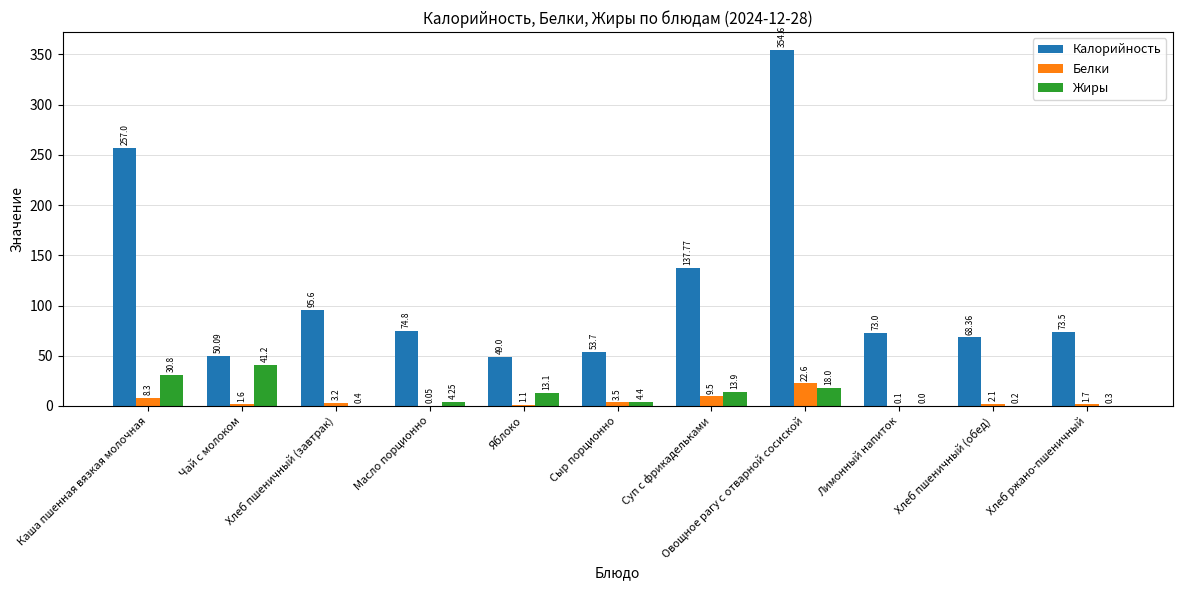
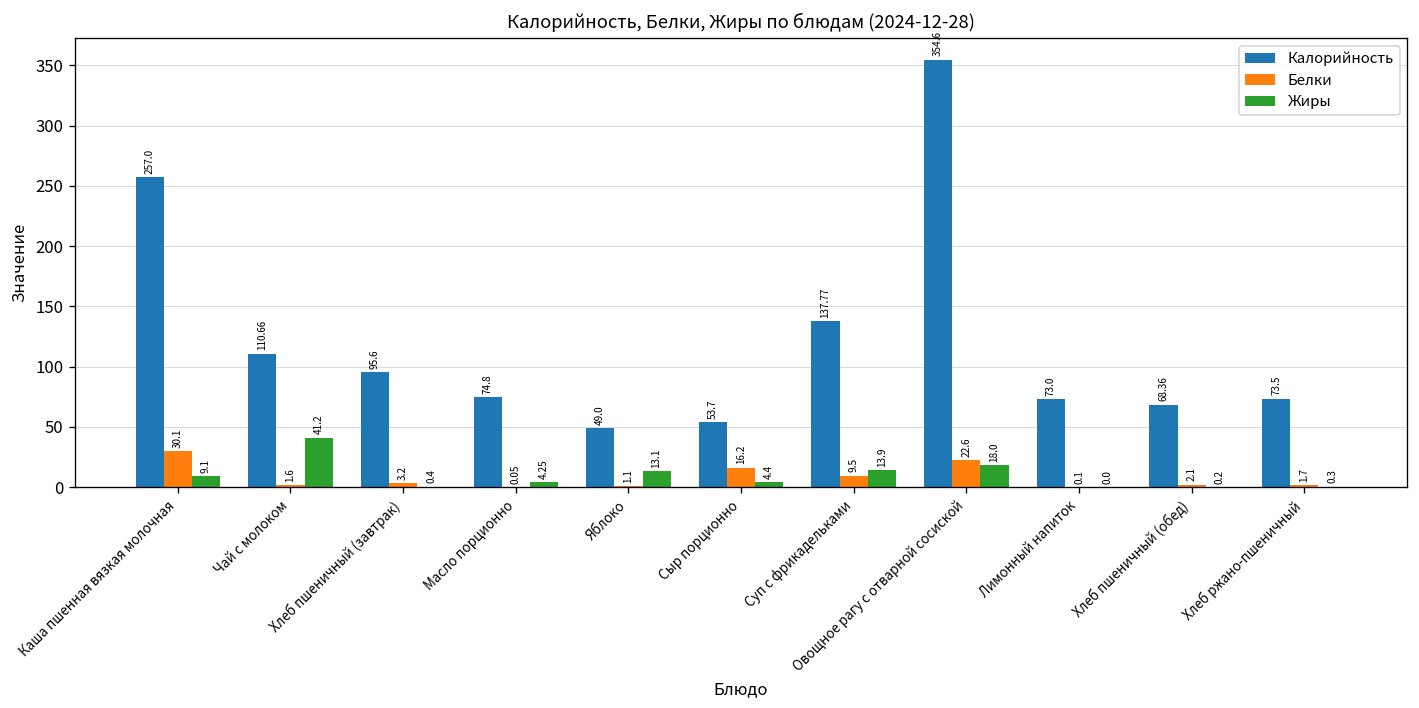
Белки, Каша пшенная вязкая молочная: 8.3 -> 30.1
Жиры, Каша пшенная вязкая молочная: 30.8 -> 9.1
Калорийность, Чай с молоком: 50.09 -> 110.66
Белки, Сыр порционно: 3.5 -> 16.2
